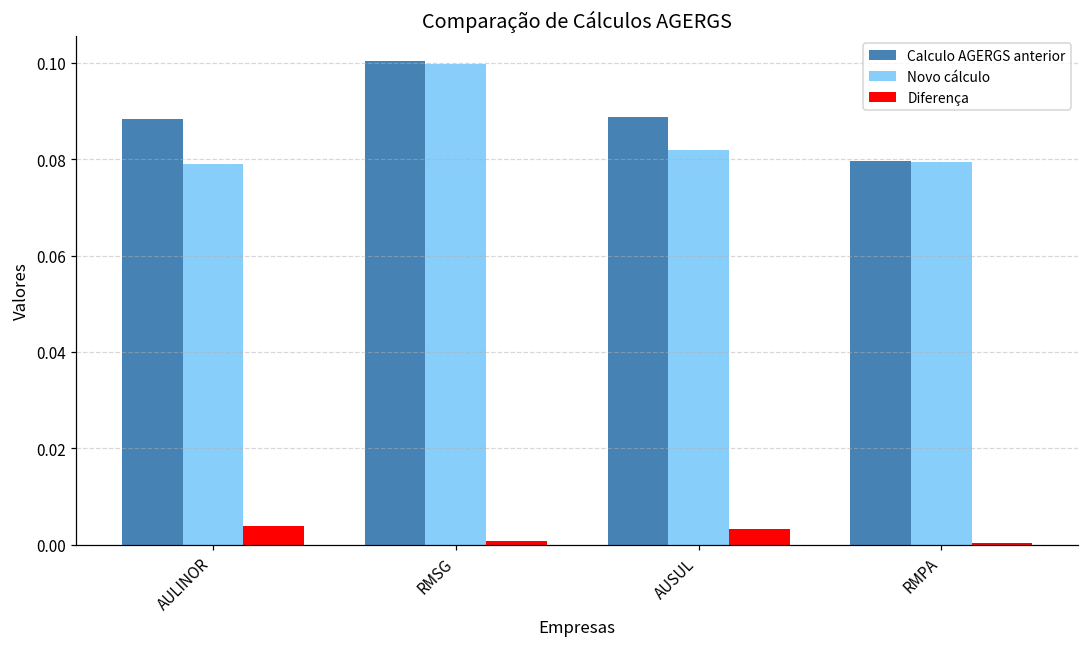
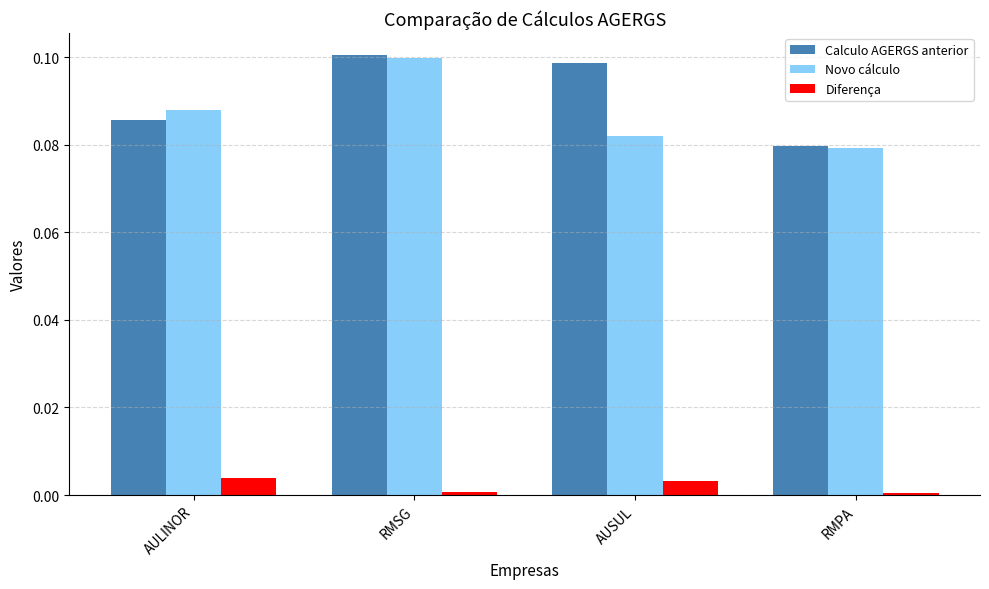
Calculo AGERGS anterior, AULINOR: 0.088 -> 0.086
Novo cálculo, AULINOR: 0.079 -> 0.088
Calculo AGERGS anterior, AUSUL: 0.089 -> 0.099
